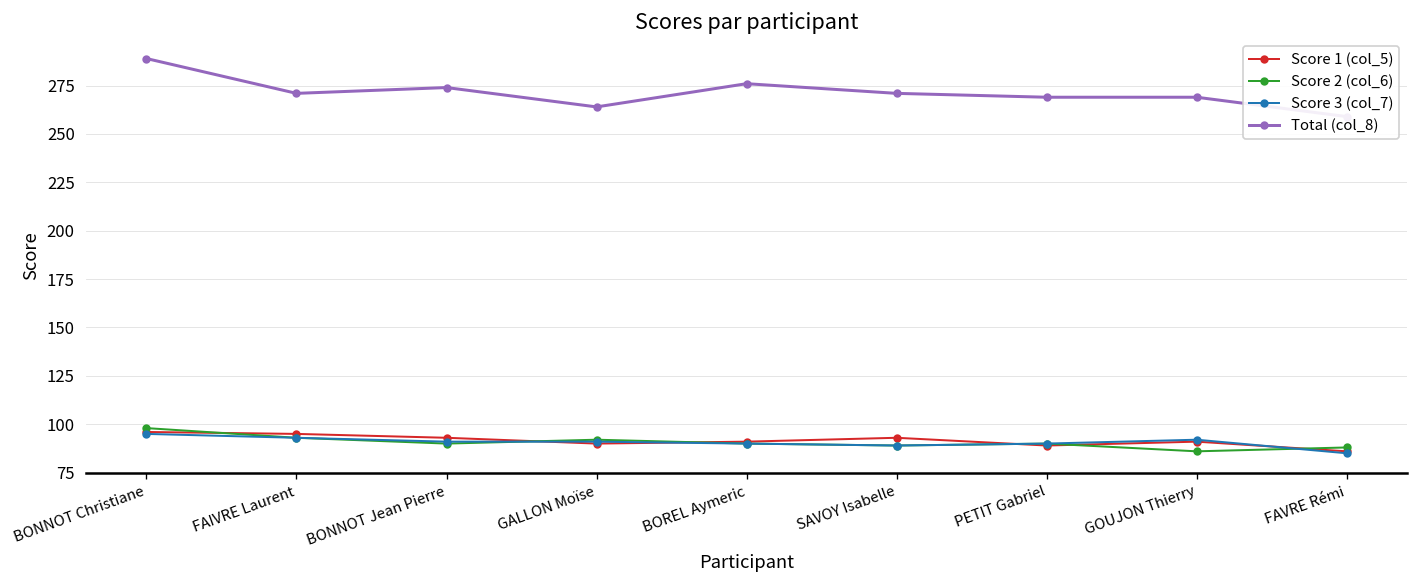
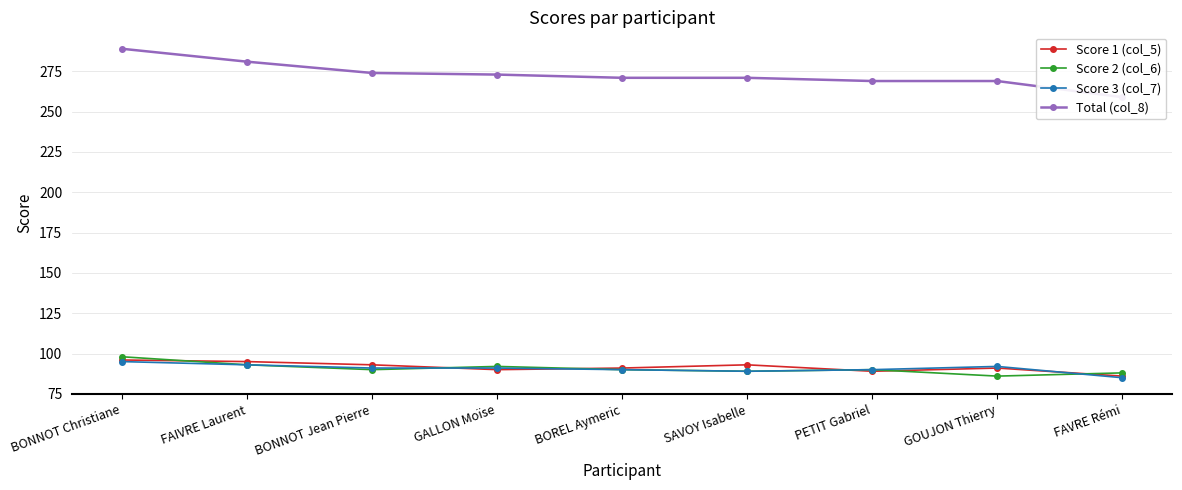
Total (col_8), FAIVRE Laurent: 271 -> 281
Total (col_8), GALLON Moïse: 264 -> 273
Total (col_8), BOREL Aymeric: 276 -> 271
